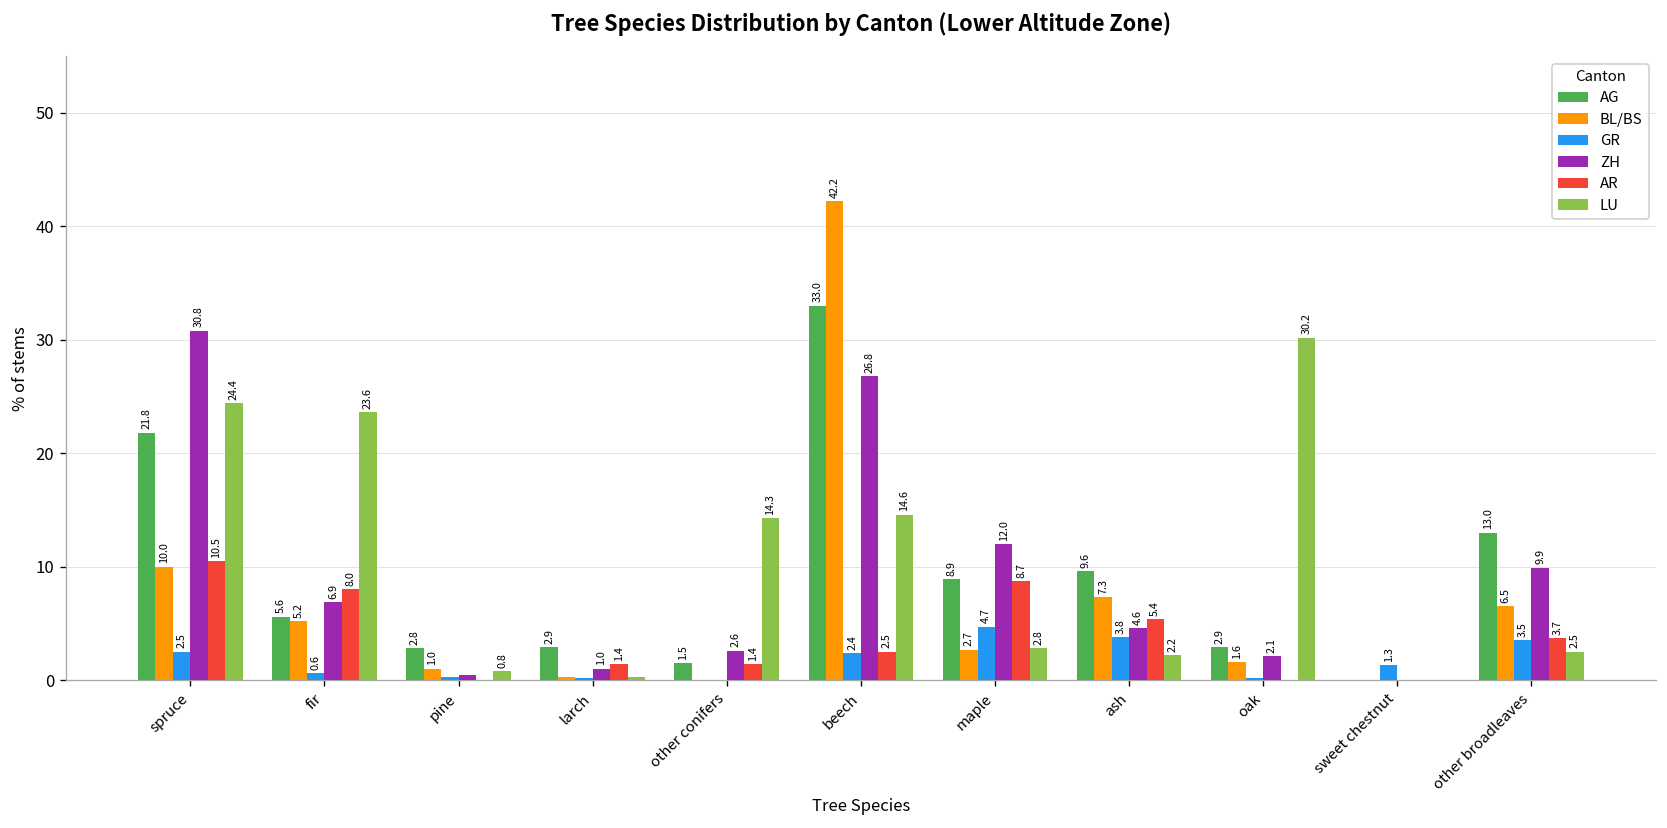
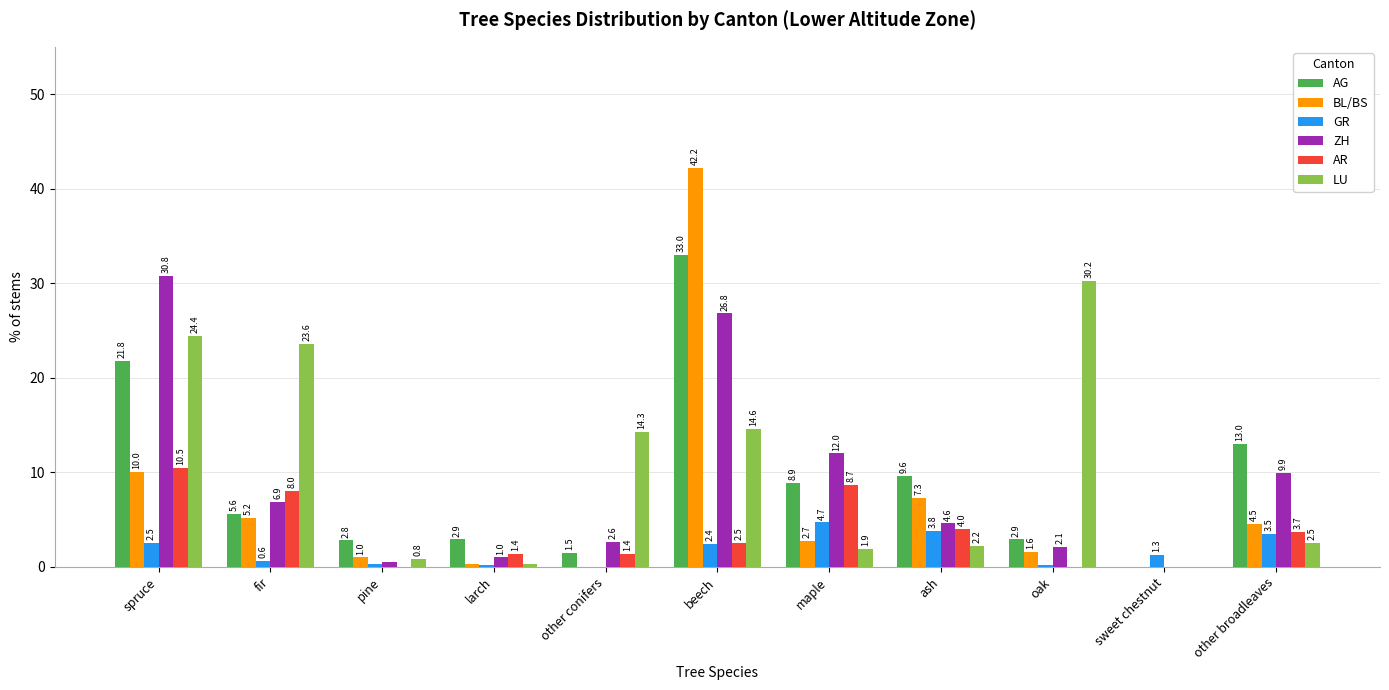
LU, maple: 2.8 -> 1.9
AR, ash: 5.4 -> 4.0
BL/BS, other broadleaves: 6.5 -> 4.5
